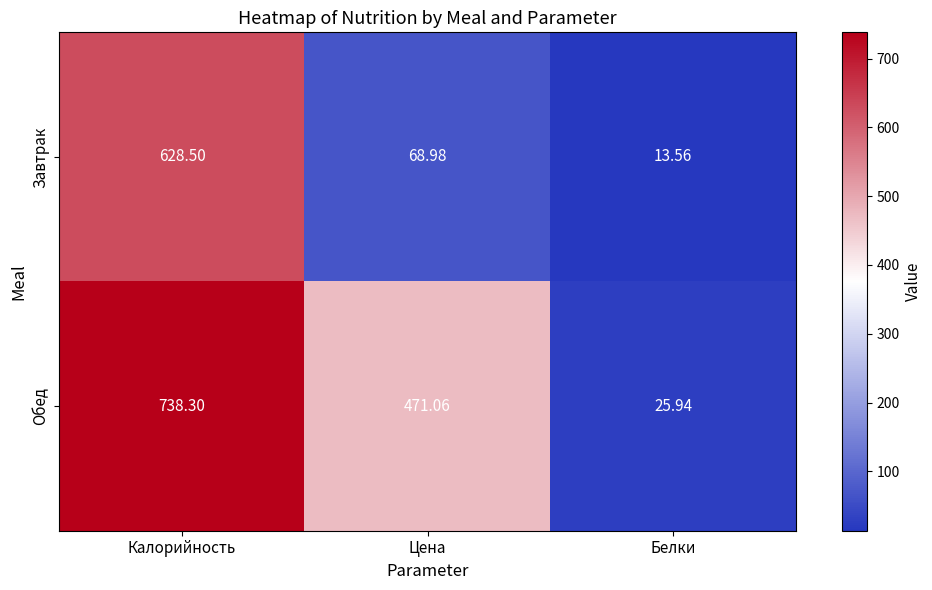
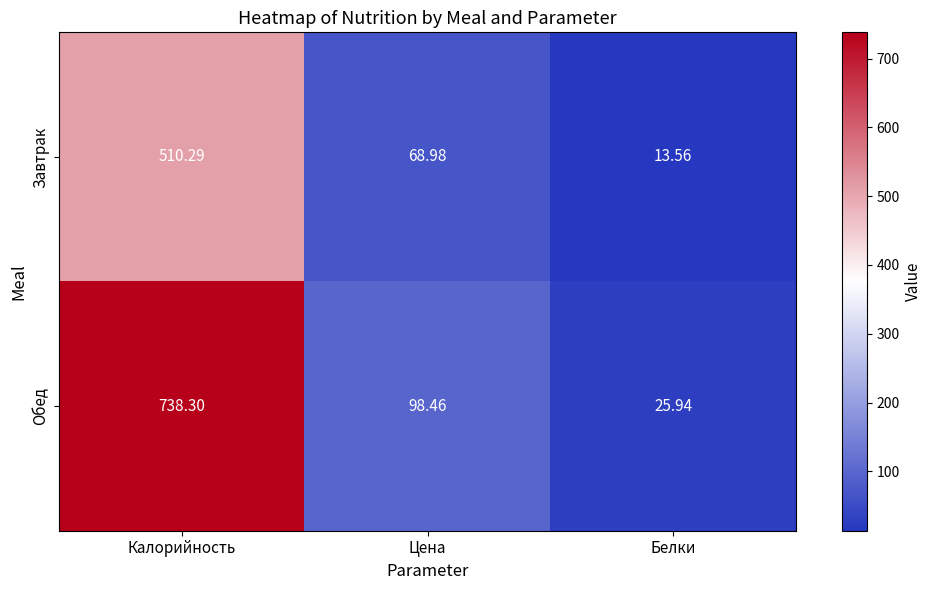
Завтрак, Калорийность: 628.50 -> 510.29
Обед, Цена: 471.06 -> 98.46
